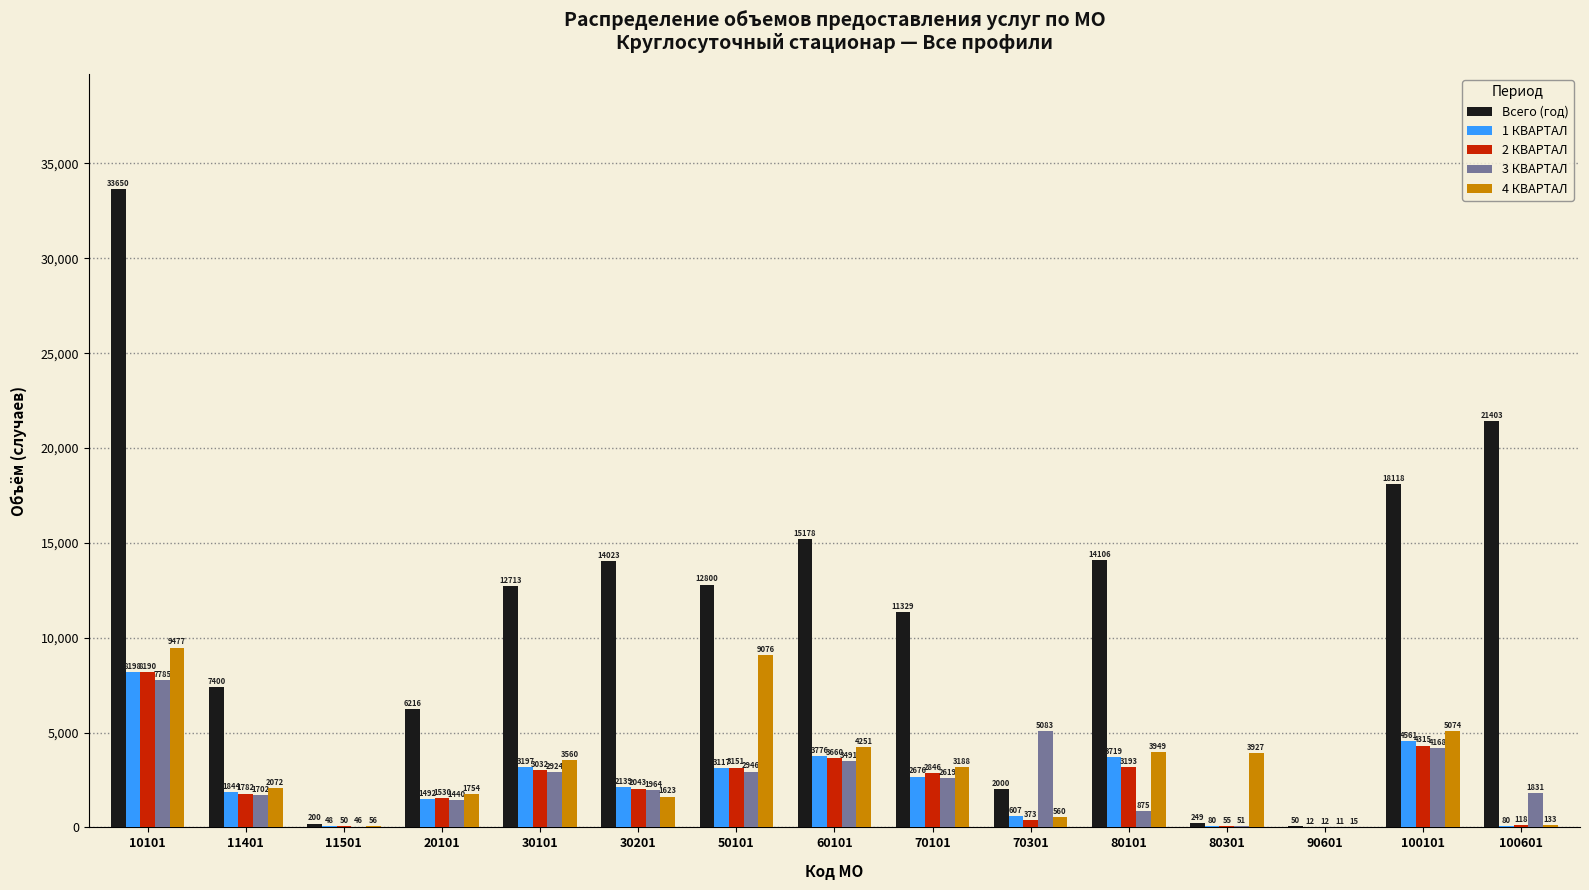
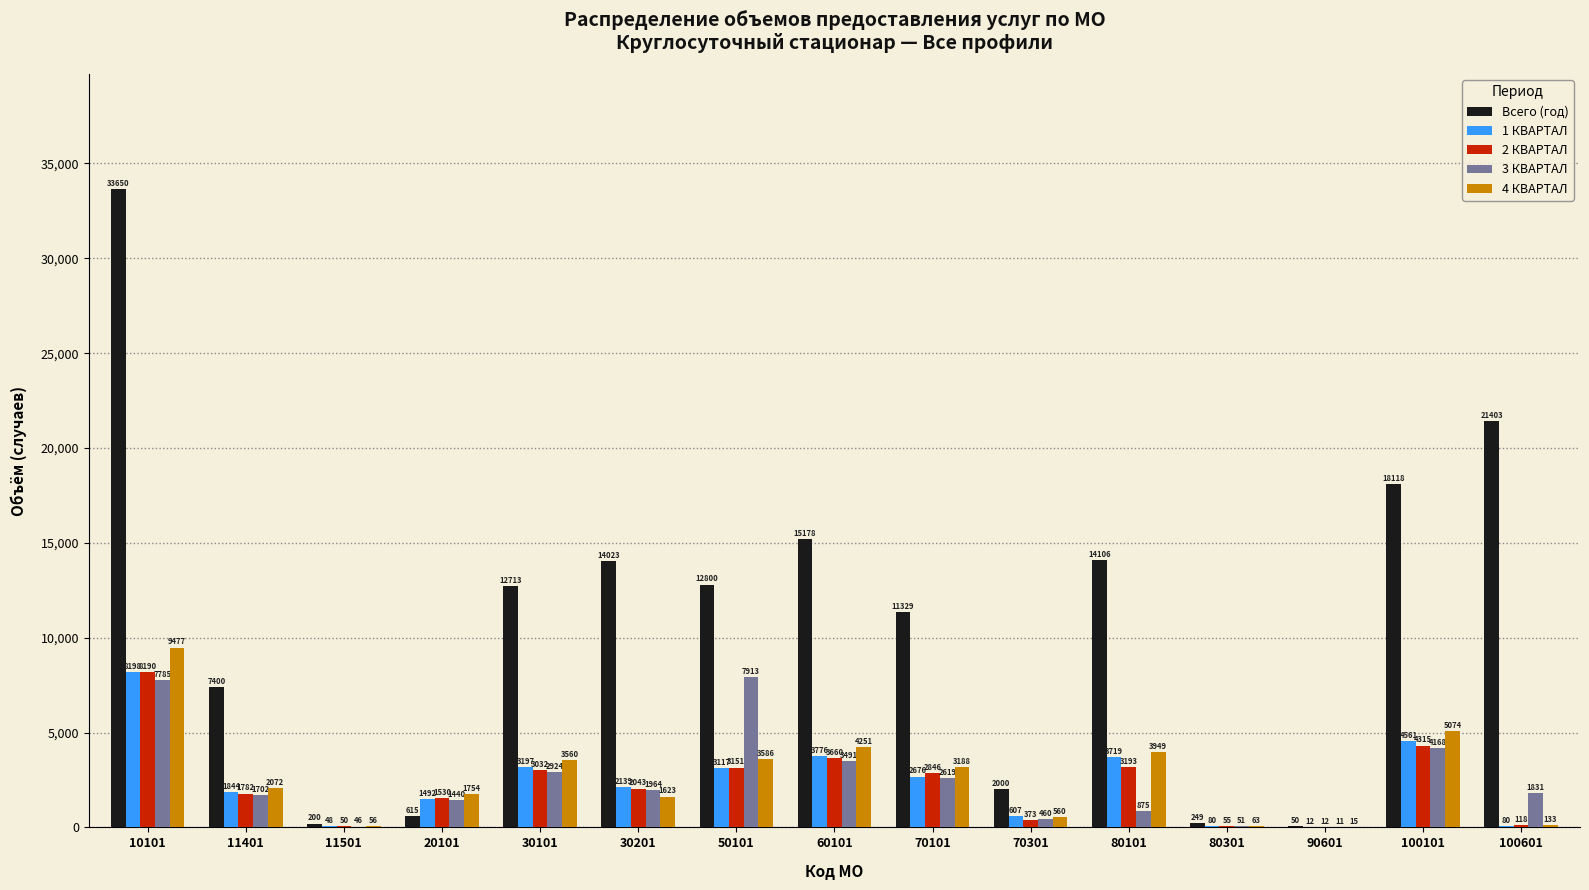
Всего (год), 20101: 6216 -> 615
3 КВАРТАЛ, 50101: 2946 -> 7913
4 КВАРТАЛ, 50101: 9076 -> 3586
3 КВАРТАЛ, 70301: 5083 -> 460
4 КВАРТАЛ, 80301: 3927 -> 63
